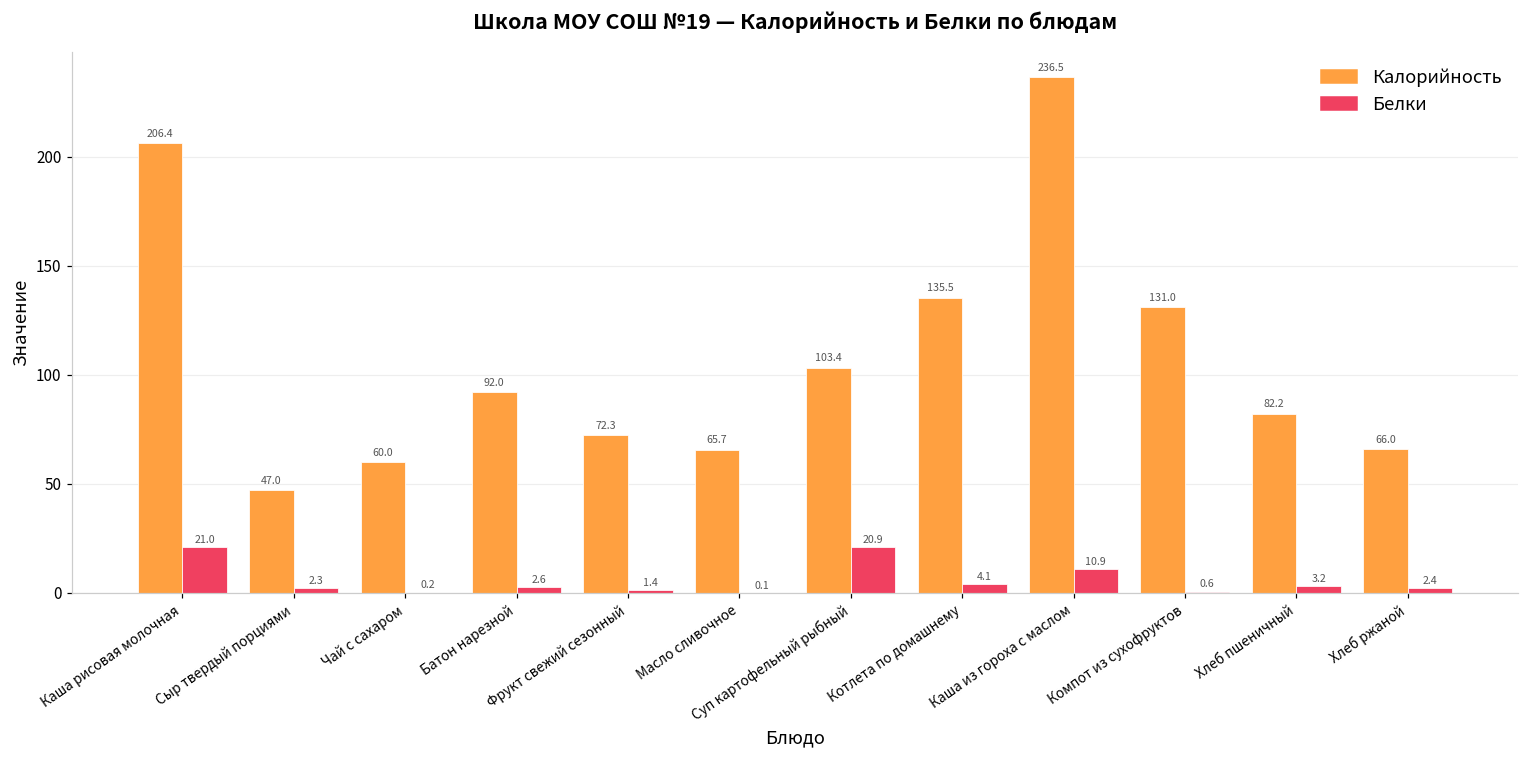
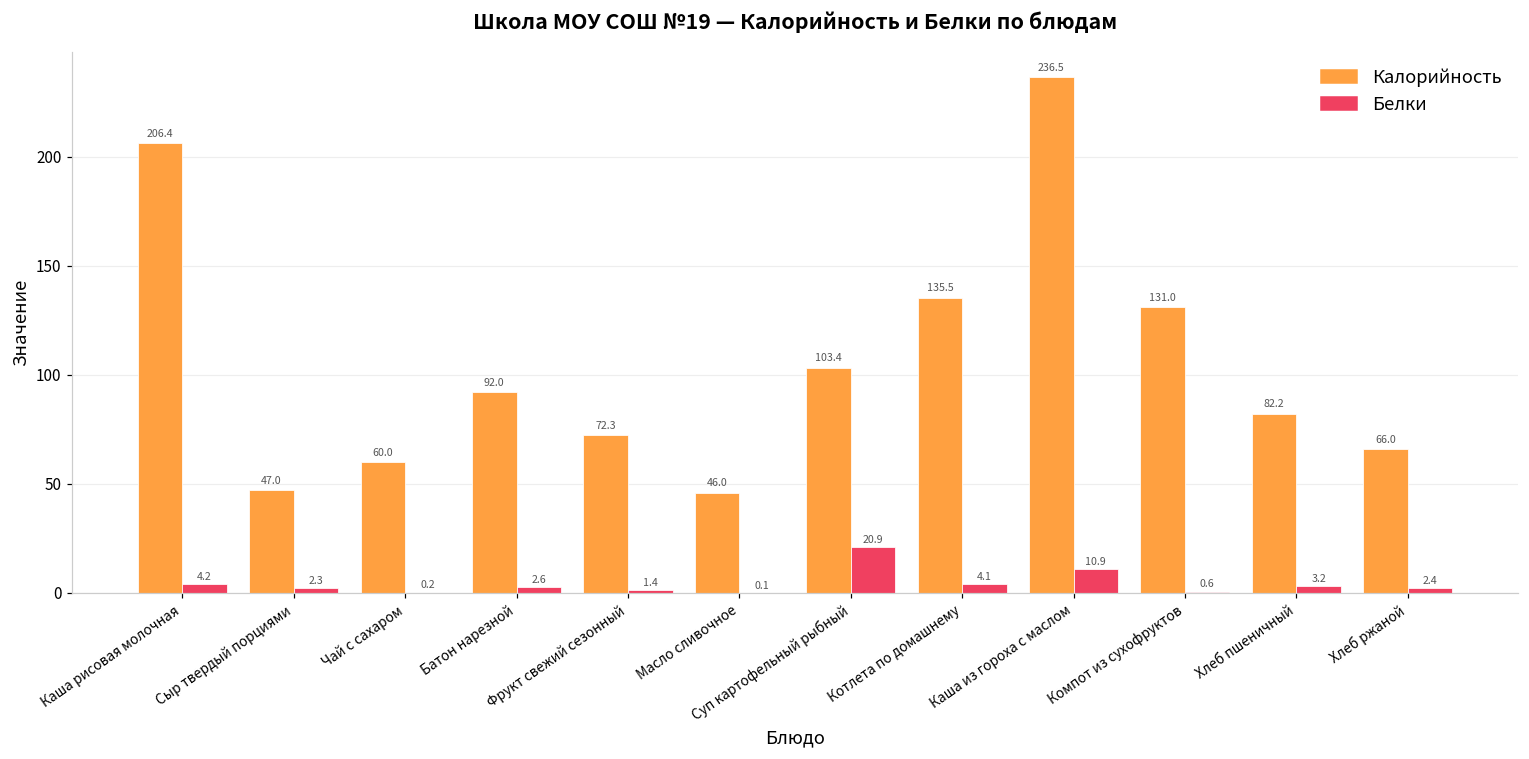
Белки, Каша рисовая молочная: 21.0 -> 4.2
Калорийность, Масло сливочное: 65.7 -> 46.0
